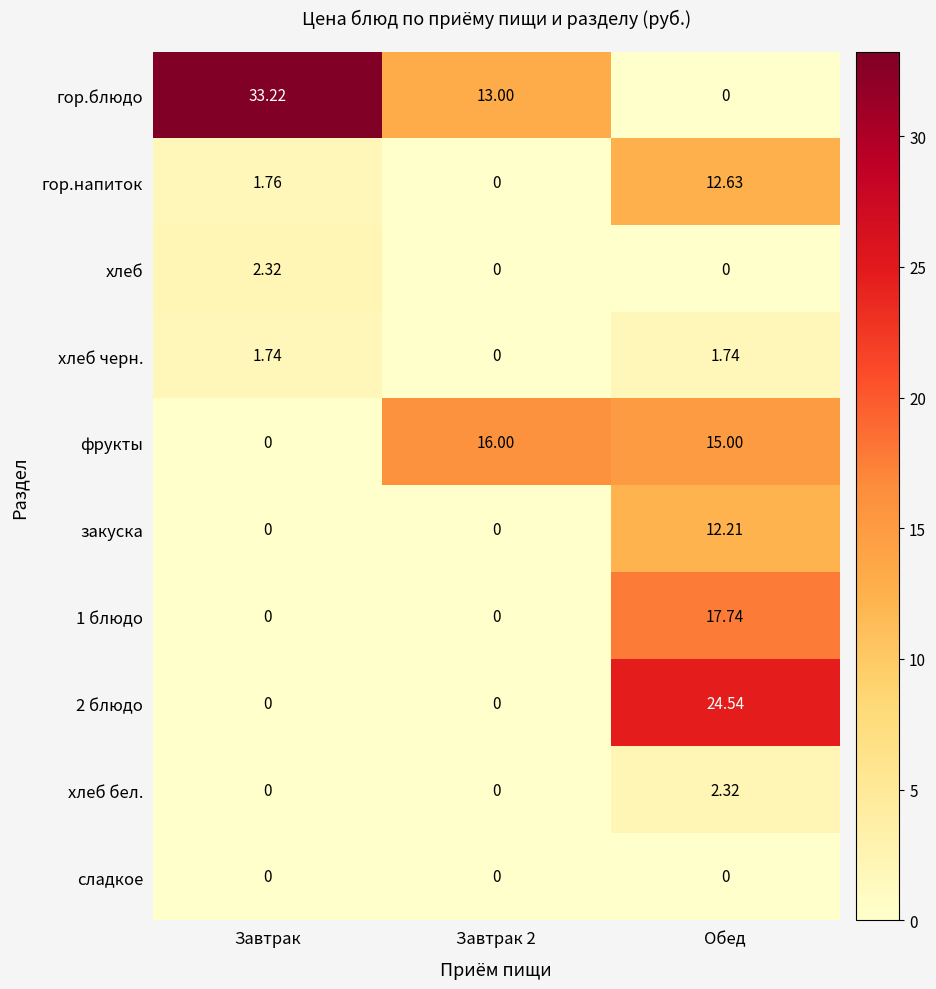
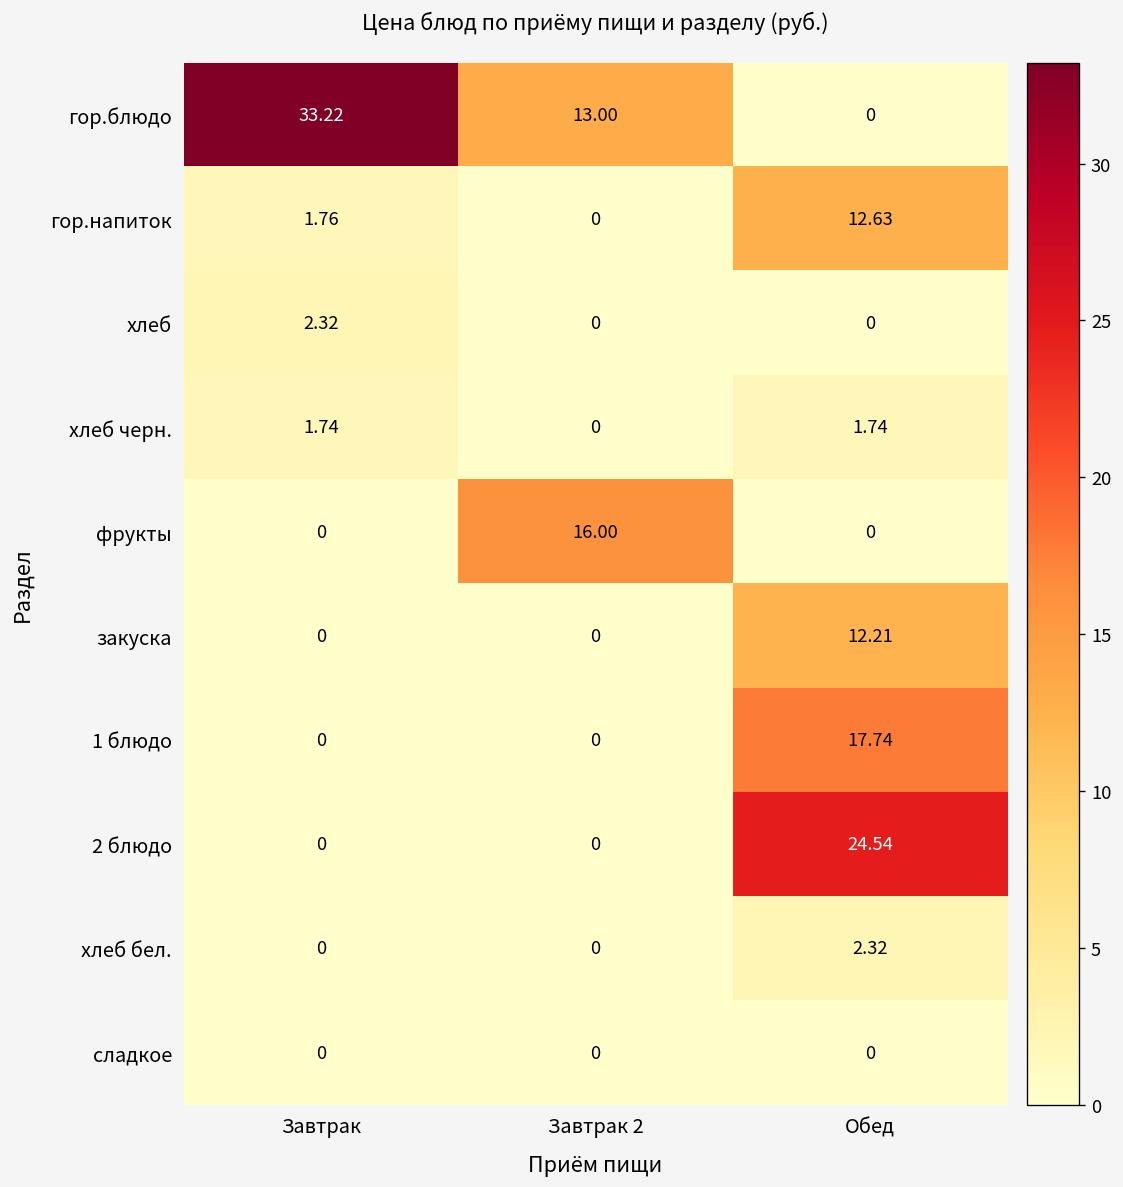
фрукты, Обед: 15.00 -> 0
